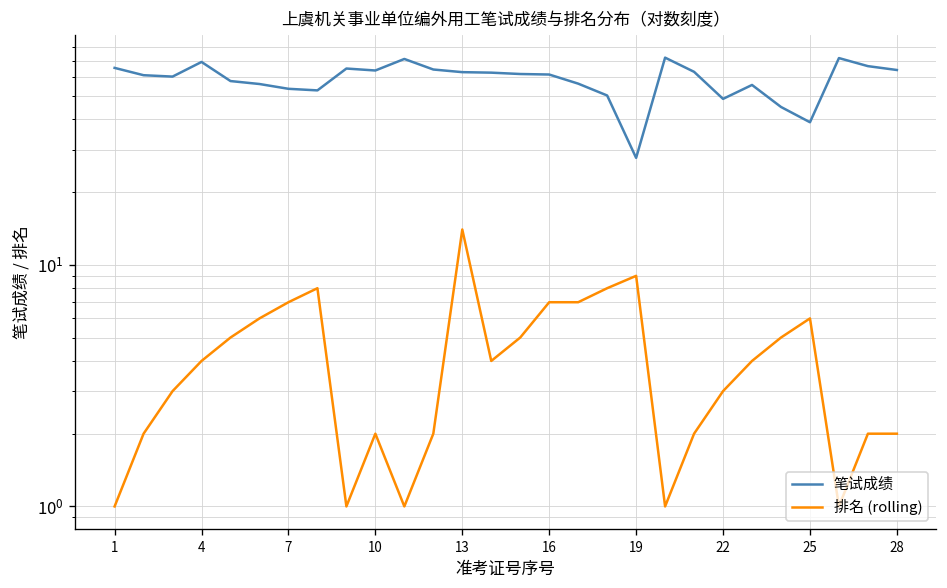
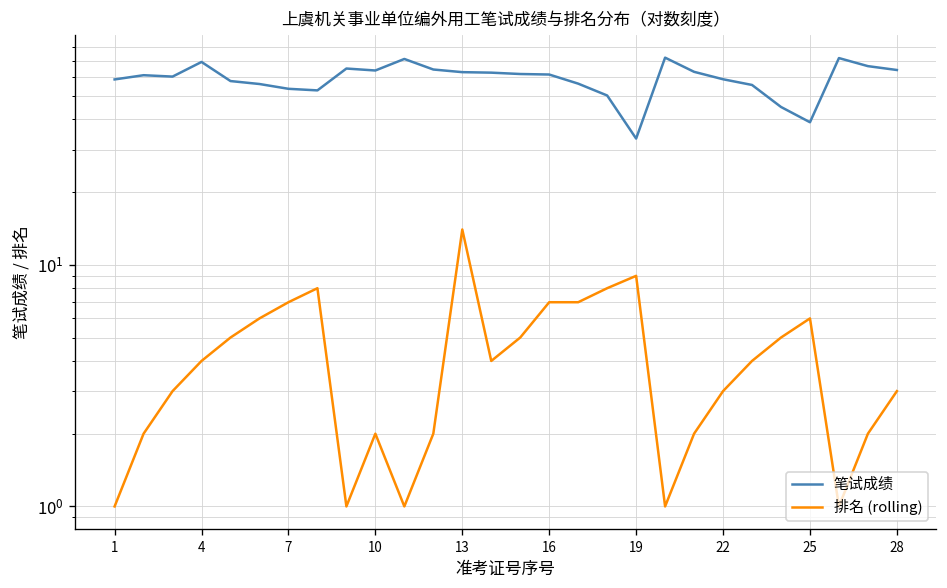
笔试成绩, 1: 65 -> 59
笔试成绩, 19: 28 -> 33
笔试成绩, 22: 49 -> 59
排名 (rolling), 28: 2 -> 3
